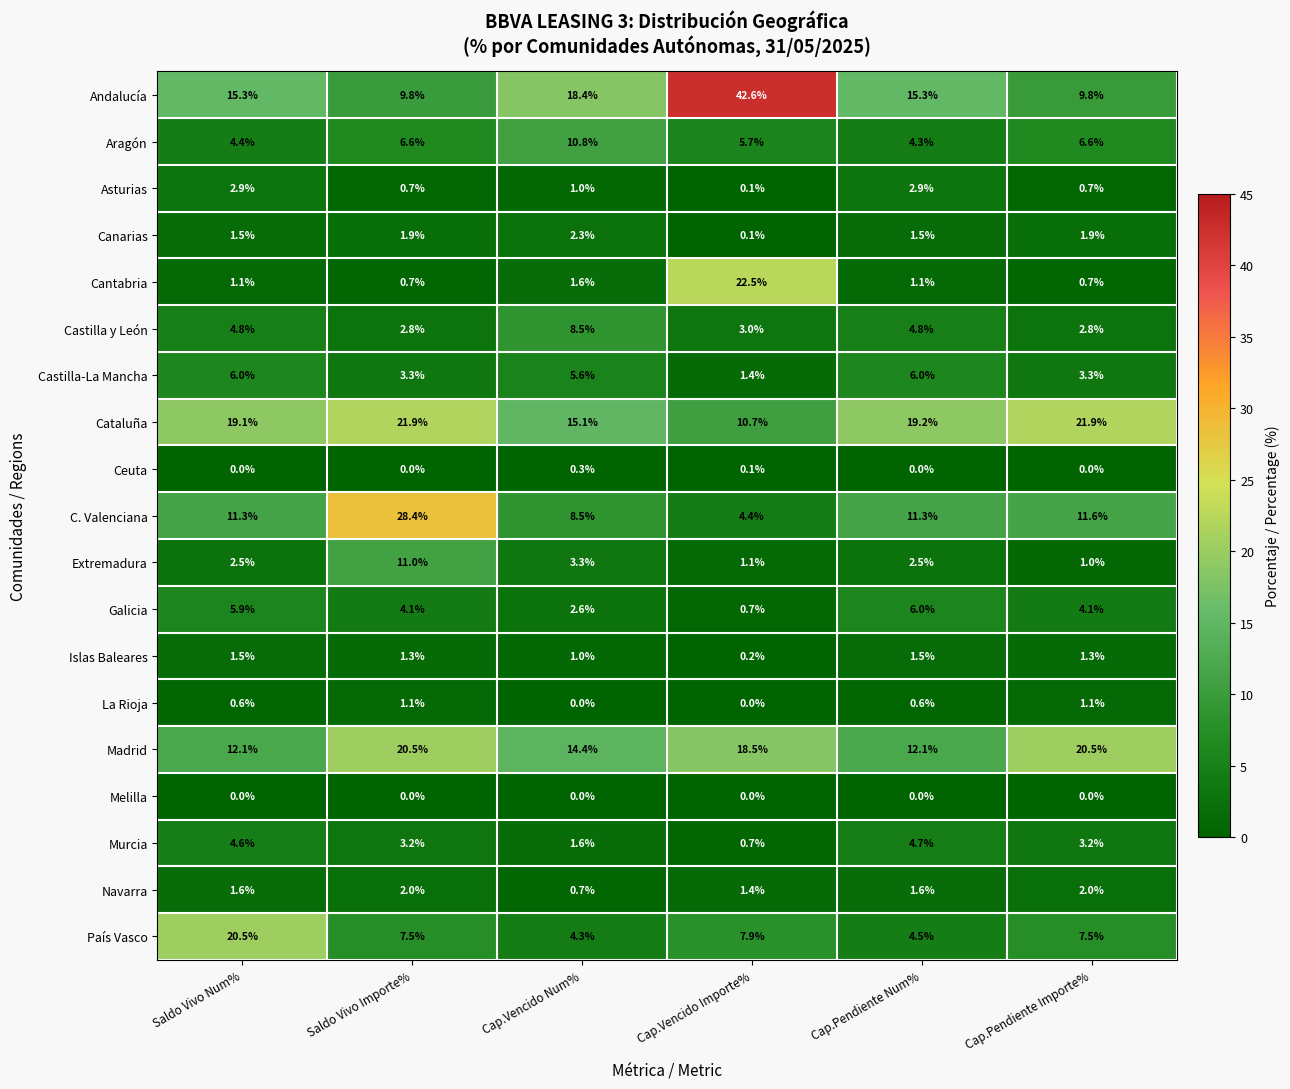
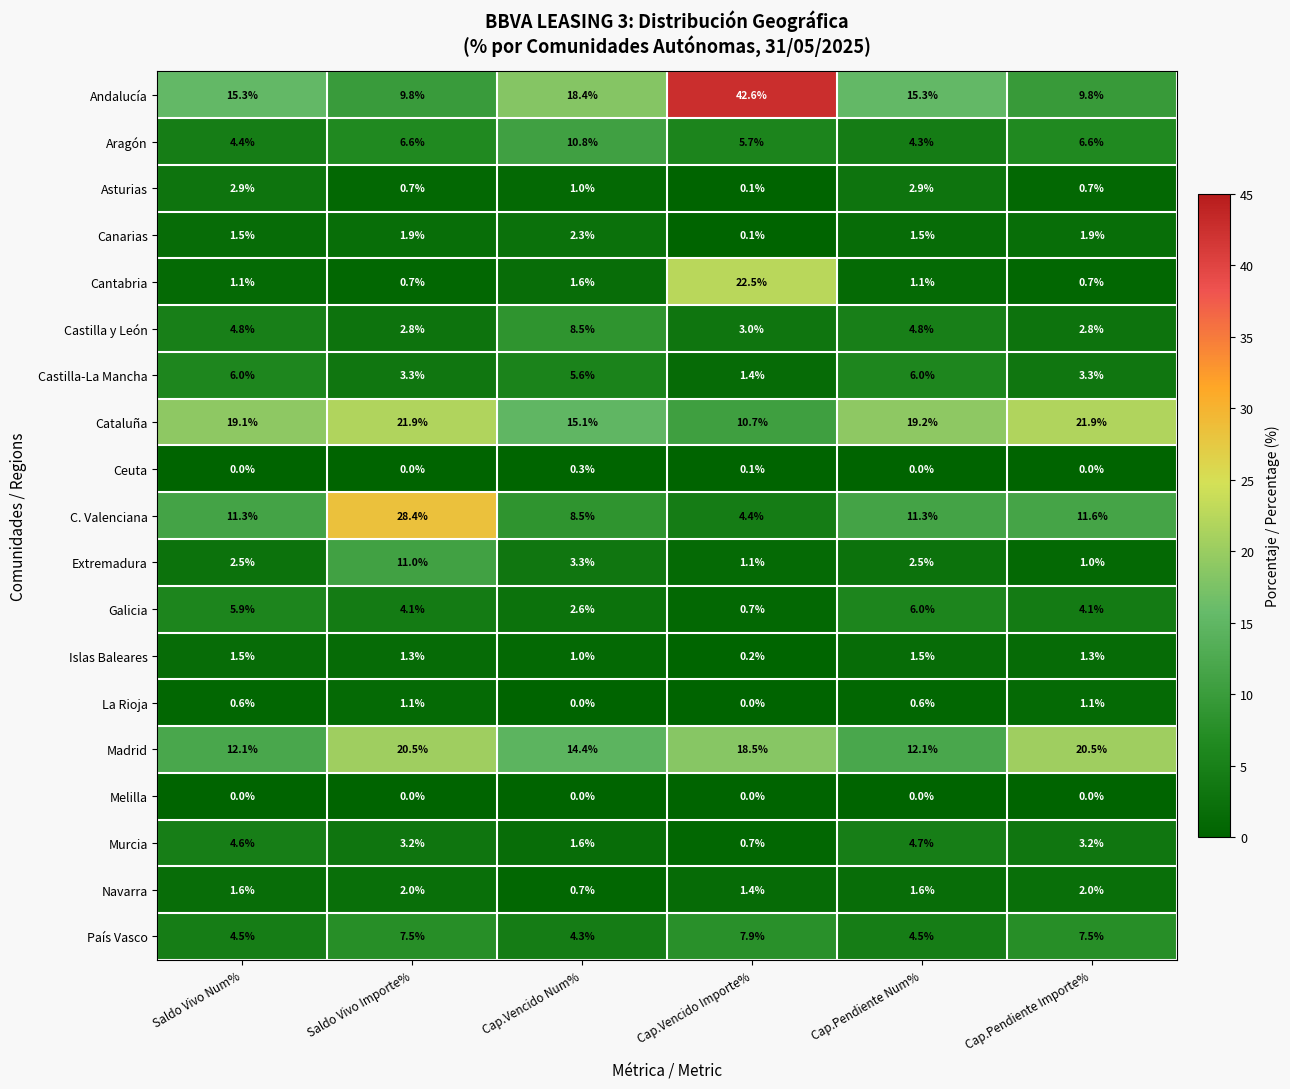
País Vasco, Saldo Vivo Num%: 20.5% -> 4.5%
